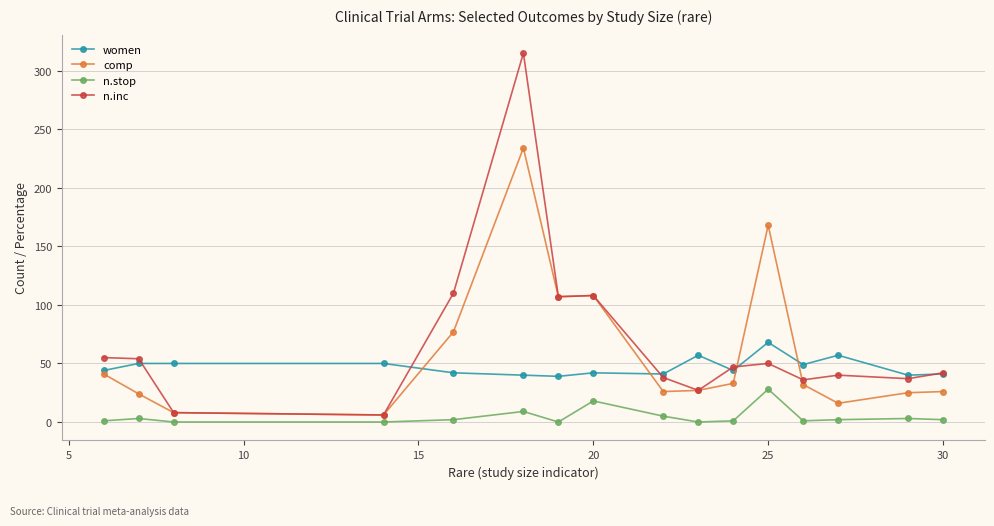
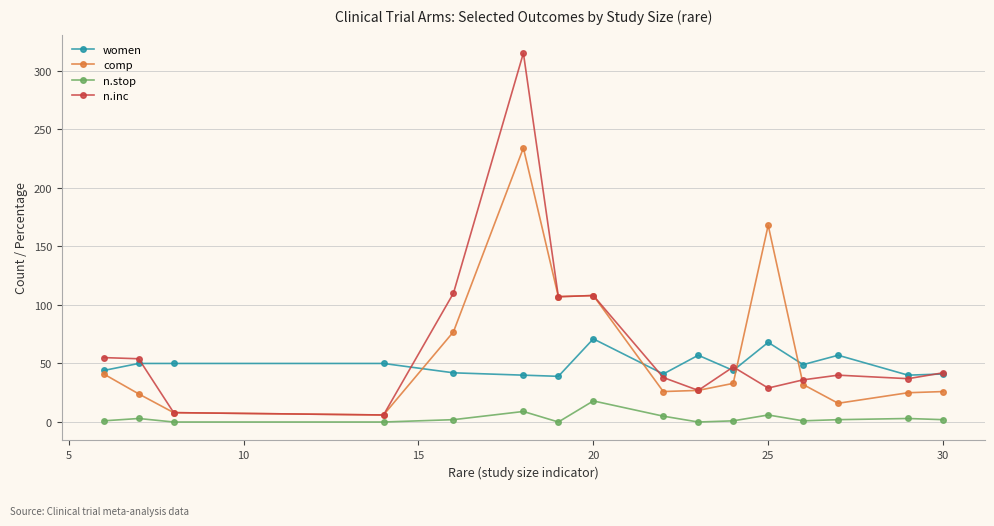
women, 20: 42 -> 71
n.stop, 25: 28 -> 6
n.inc, 25: 50 -> 29
